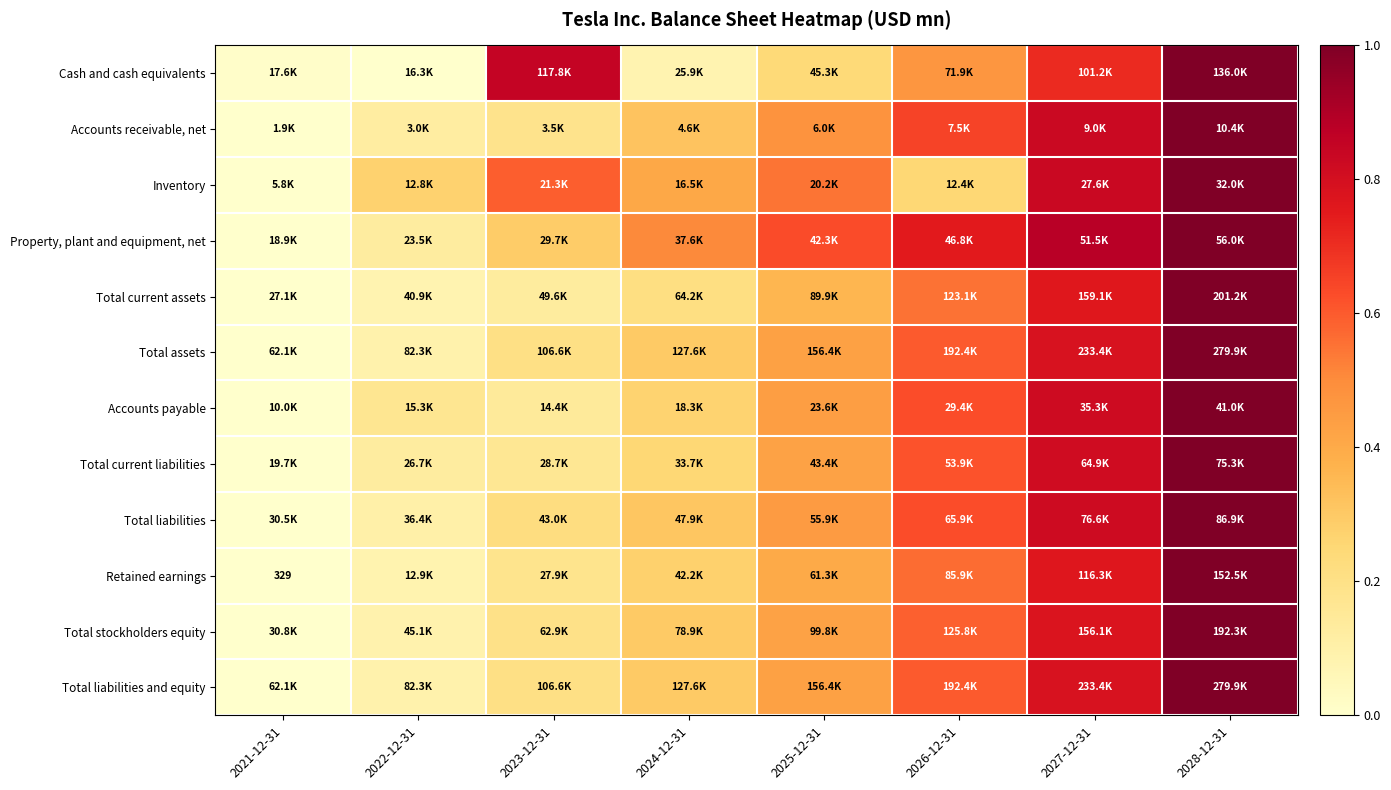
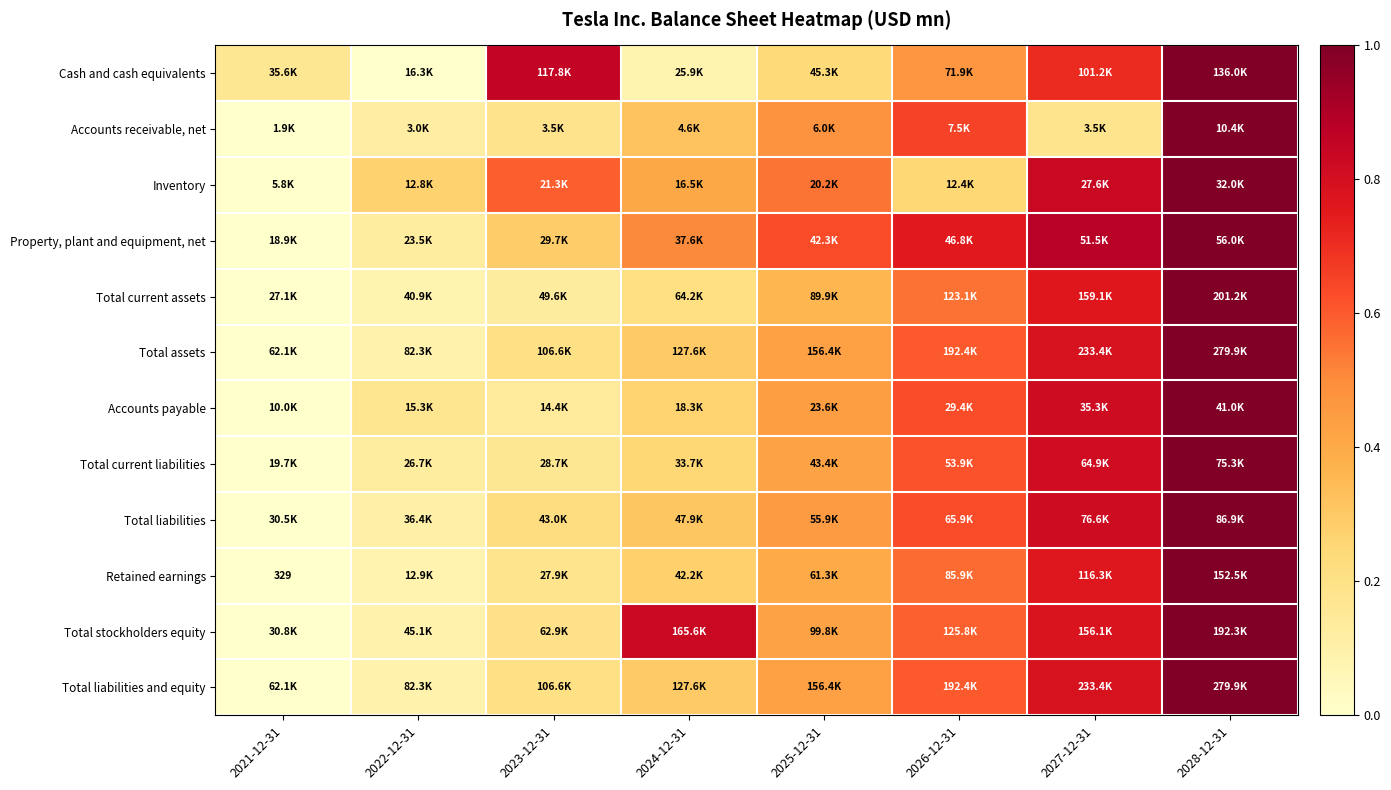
Cash and cash equivalents, 2021-12-31: 17.6K -> 35.6K
Accounts receivable, net, 2027-12-31: 9.0K -> 3.5K
Total stockholders equity, 2024-12-31: 78.9K -> 165.6K
